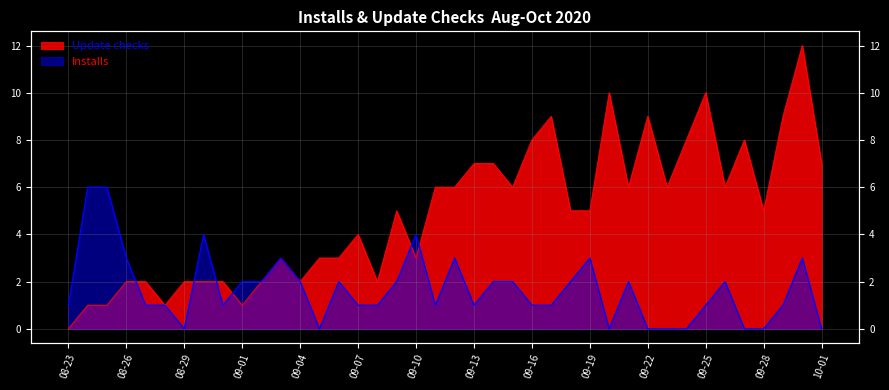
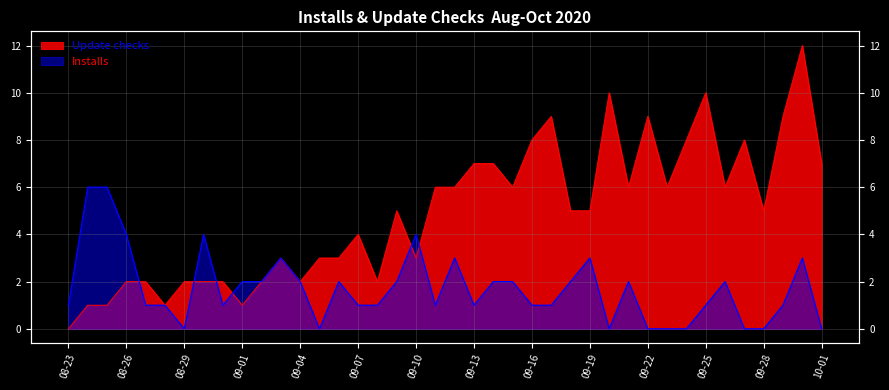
Installs, 08-26: 3 -> 4
